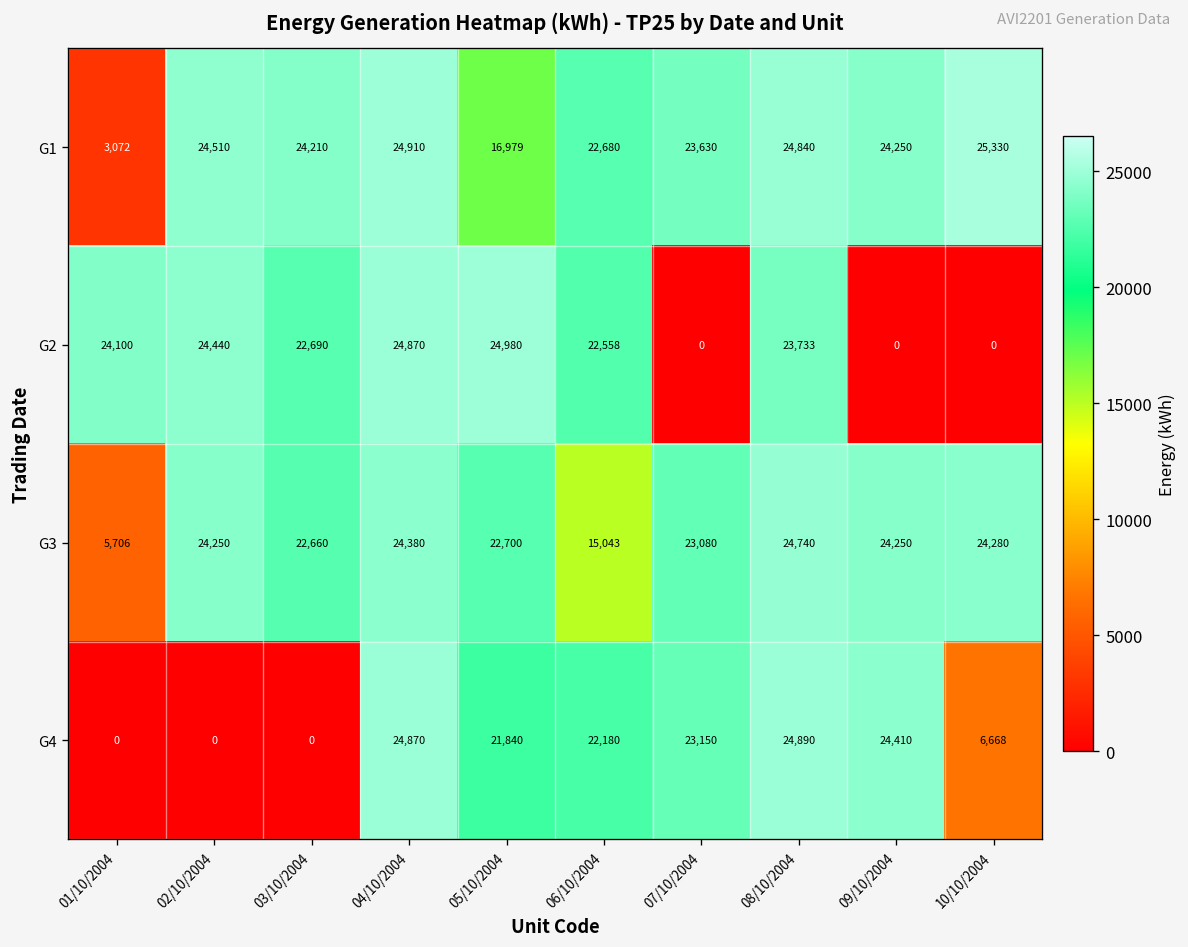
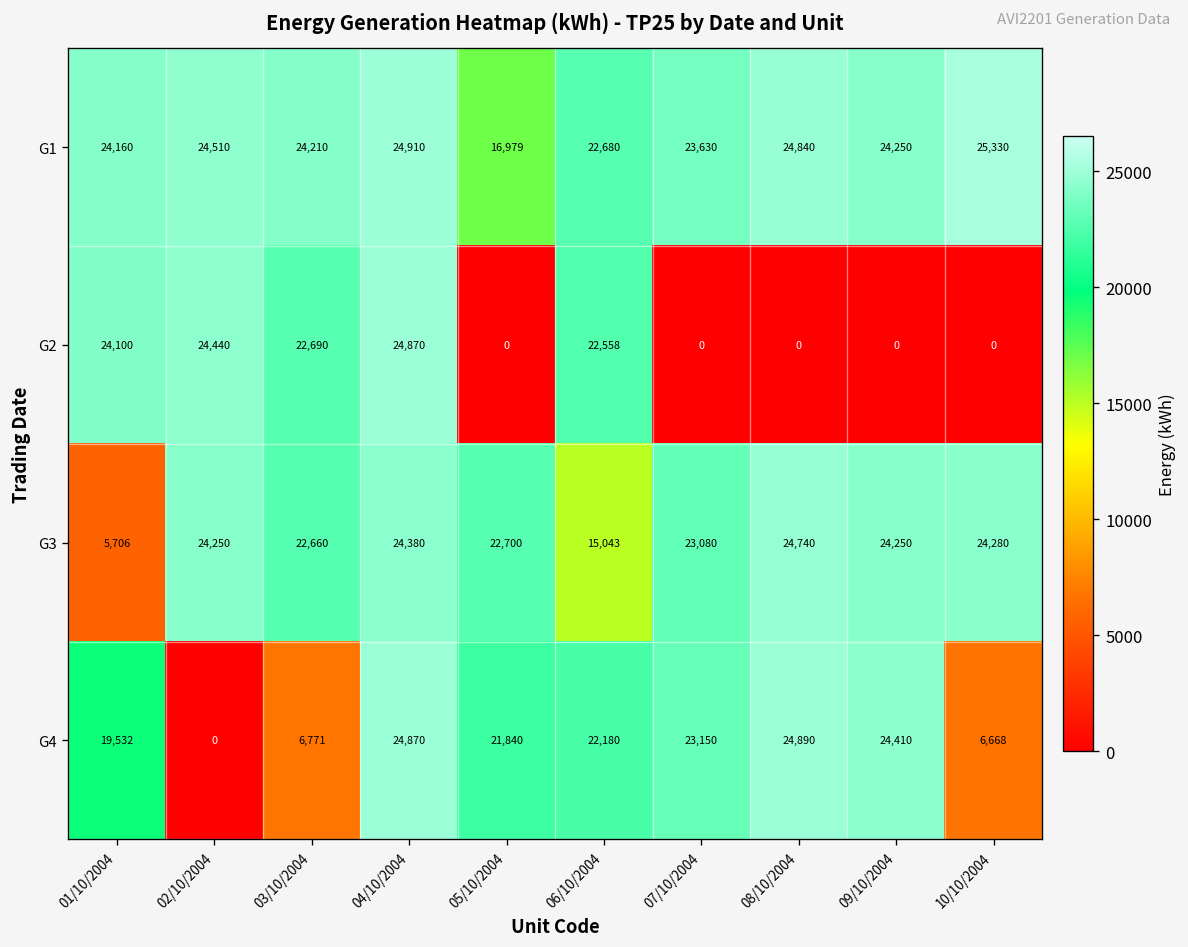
G1, 01/10/2004: 3,072 -> 24,160
G2, 05/10/2004: 24,980 -> 0
G2, 08/10/2004: 23,733 -> 0
G4, 01/10/2004: 0 -> 19,532
G4, 03/10/2004: 0 -> 6,771
